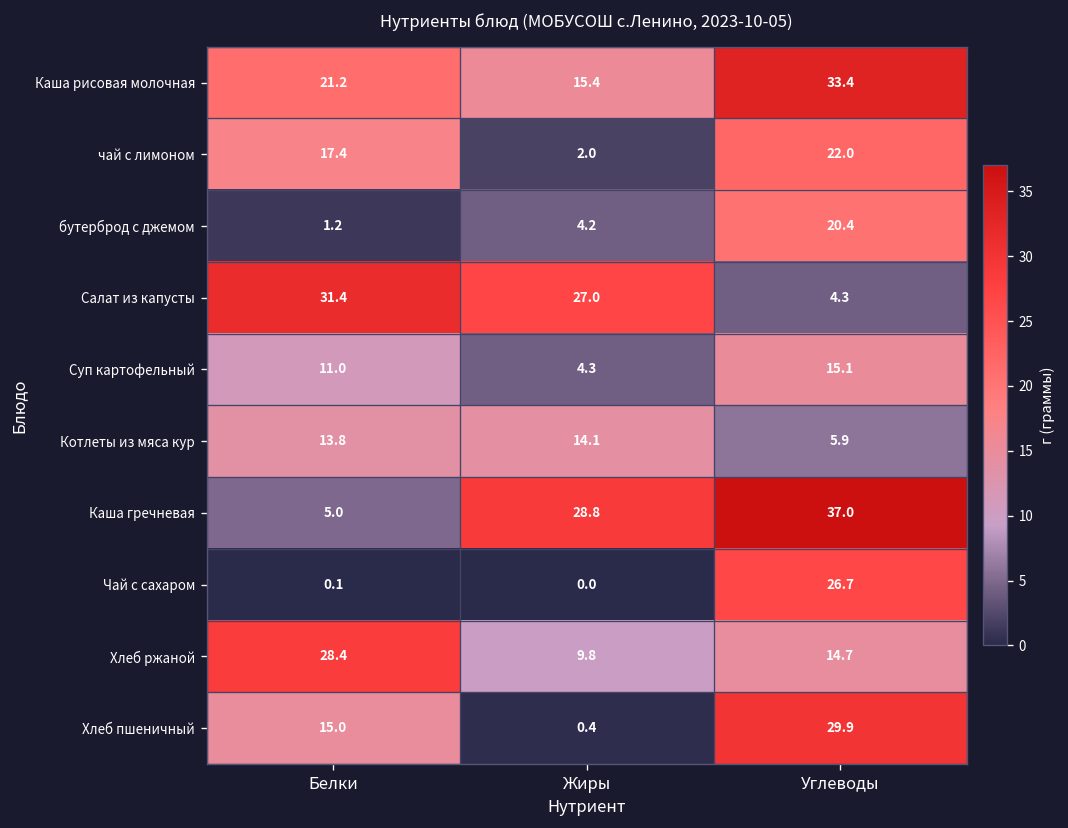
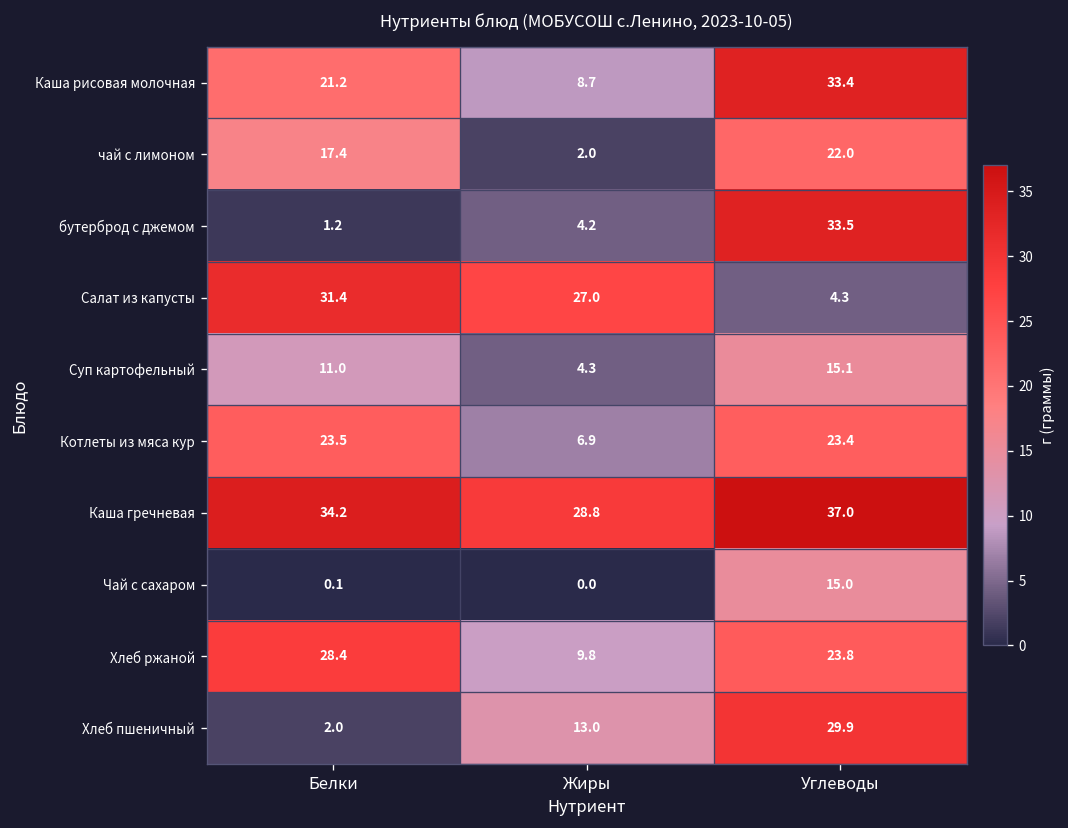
Каша рисовая молочная, Жиры: 15.4 -> 8.7
бутерброд с джемом, Углеводы: 20.4 -> 33.5
Котлеты из мяса кур, Белки: 13.8 -> 23.5
Котлеты из мяса кур, Жиры: 14.1 -> 6.9
Котлеты из мяса кур, Углеводы: 5.9 -> 23.4
Каша гречневая, Белки: 5.0 -> 34.2
Чай с сахаром, Углеводы: 26.7 -> 15.0
Хлеб ржаной, Углеводы: 14.7 -> 23.8
Хлеб пшеничный, Белки: 15.0 -> 2.0
Хлеб пшеничный, Жиры: 0.4 -> 13.0
